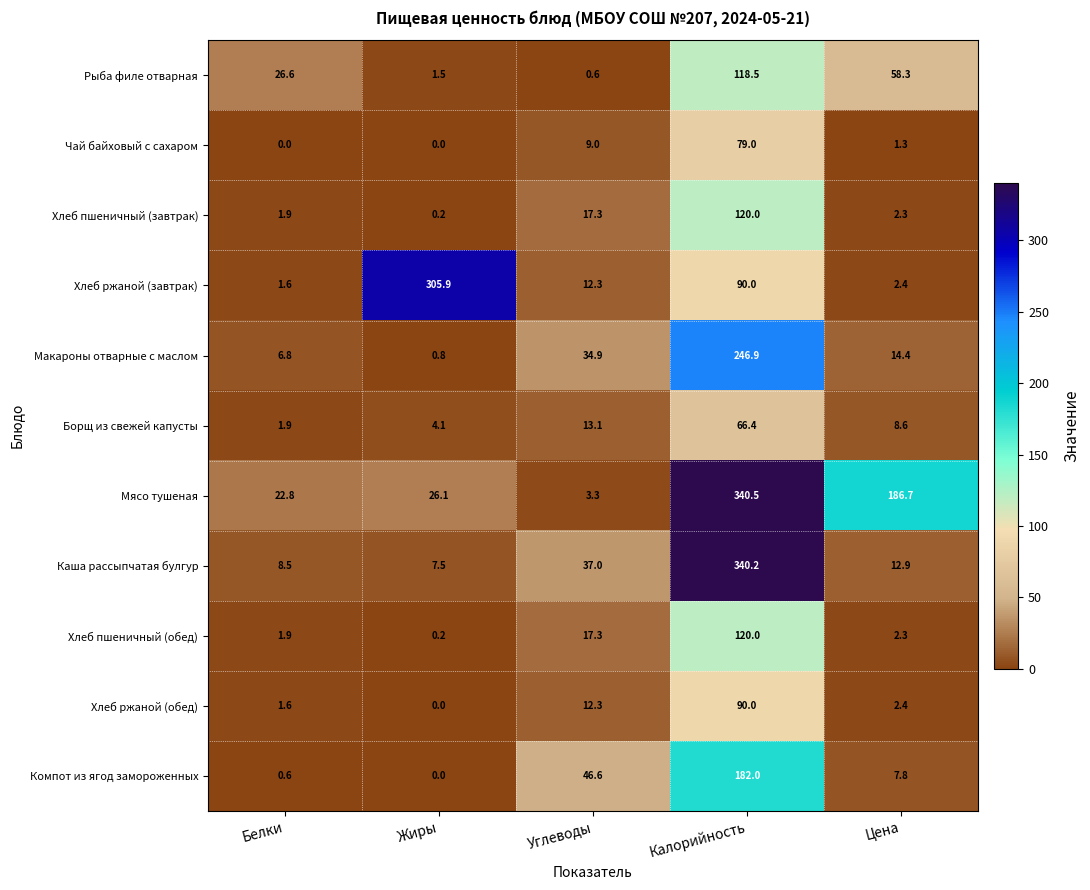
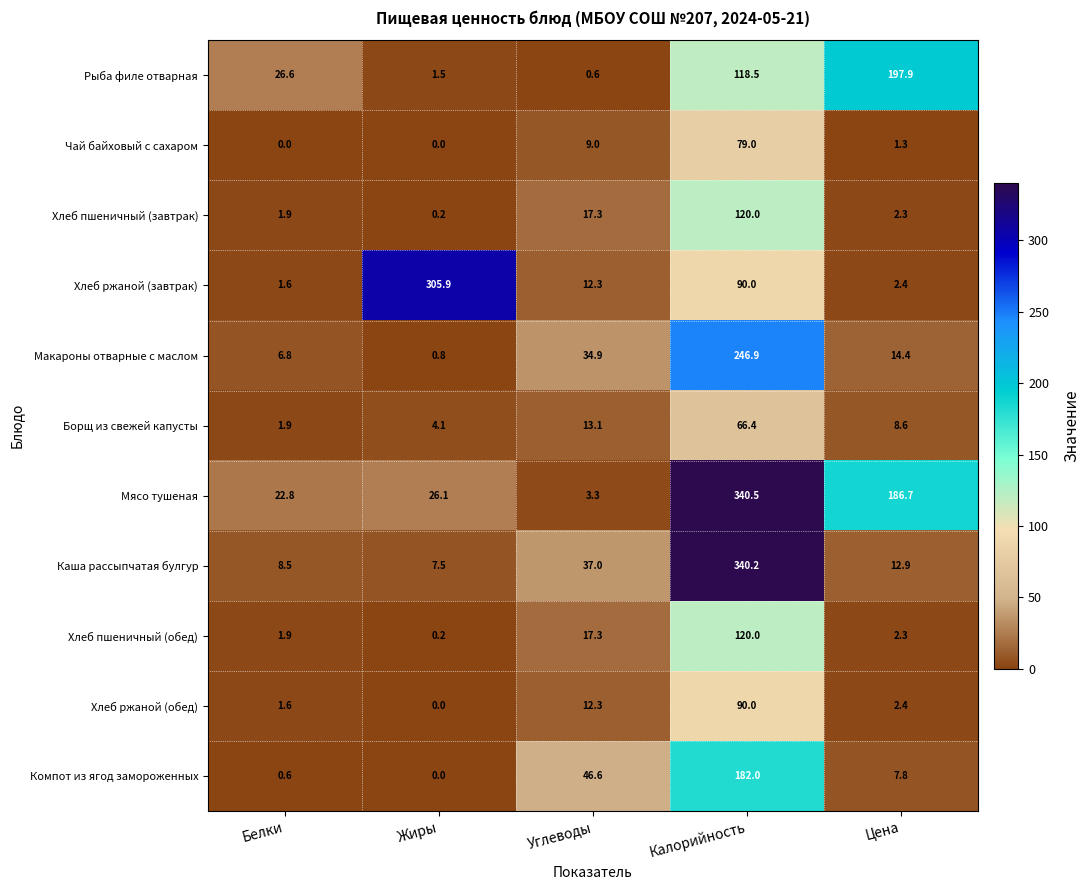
Рыба филе отварная, Цена: 58.3 -> 197.9
